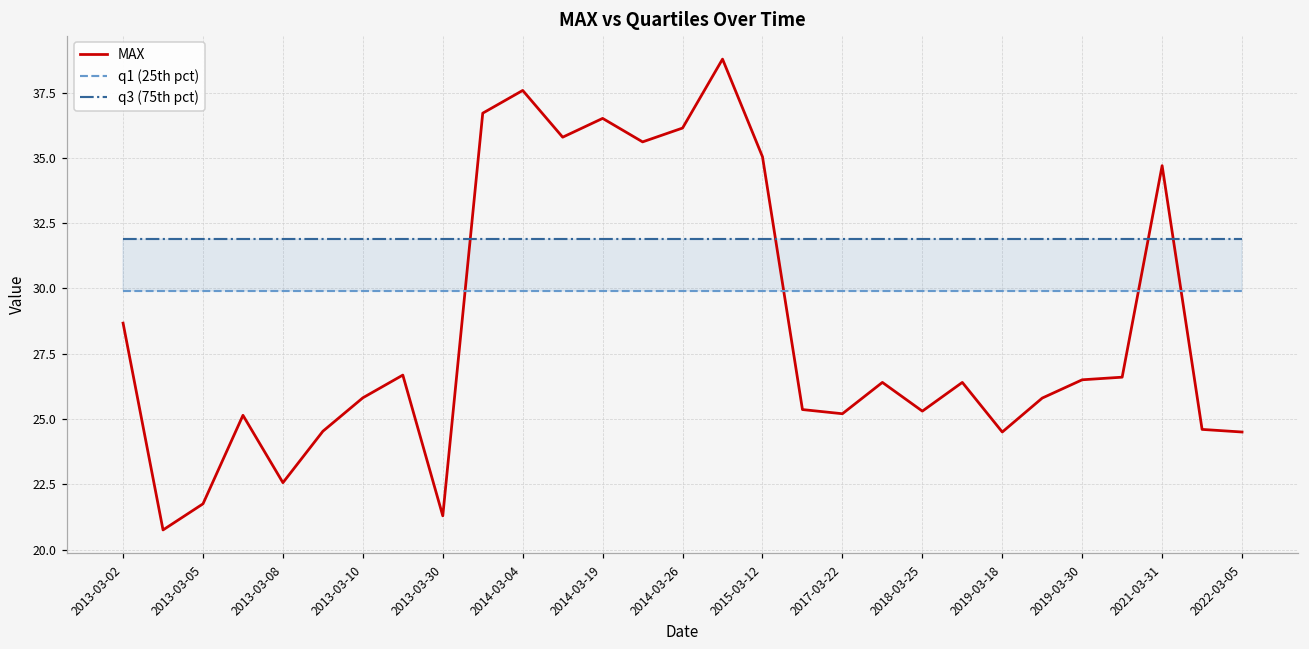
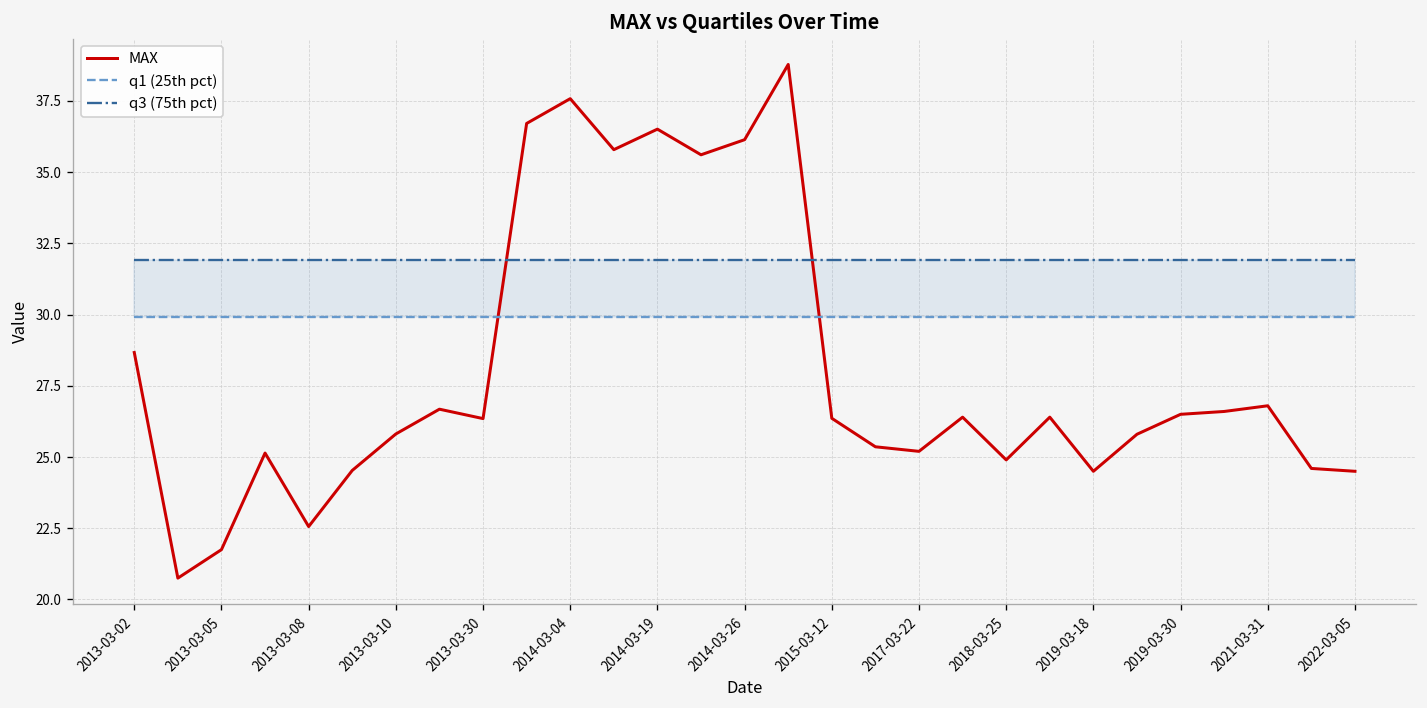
MAX, 2013-03-30: 21.3 -> 26.4
MAX, 2015-03-12: 35.0 -> 26.4
MAX, 2018-03-25: 25.3 -> 24.9
MAX, 2021-03-31: 34.7 -> 26.8
